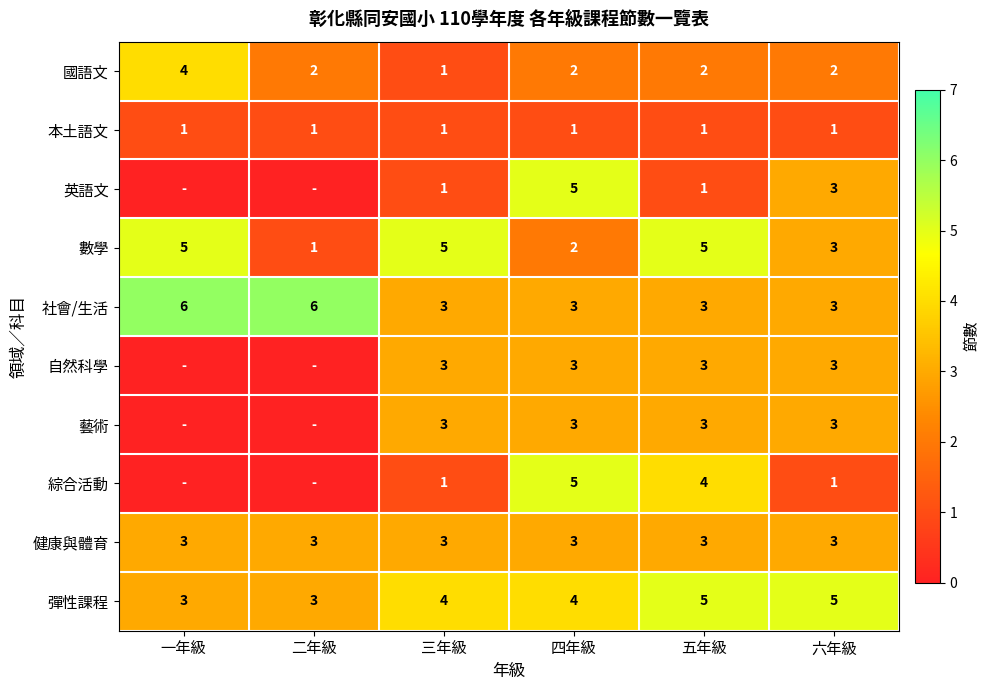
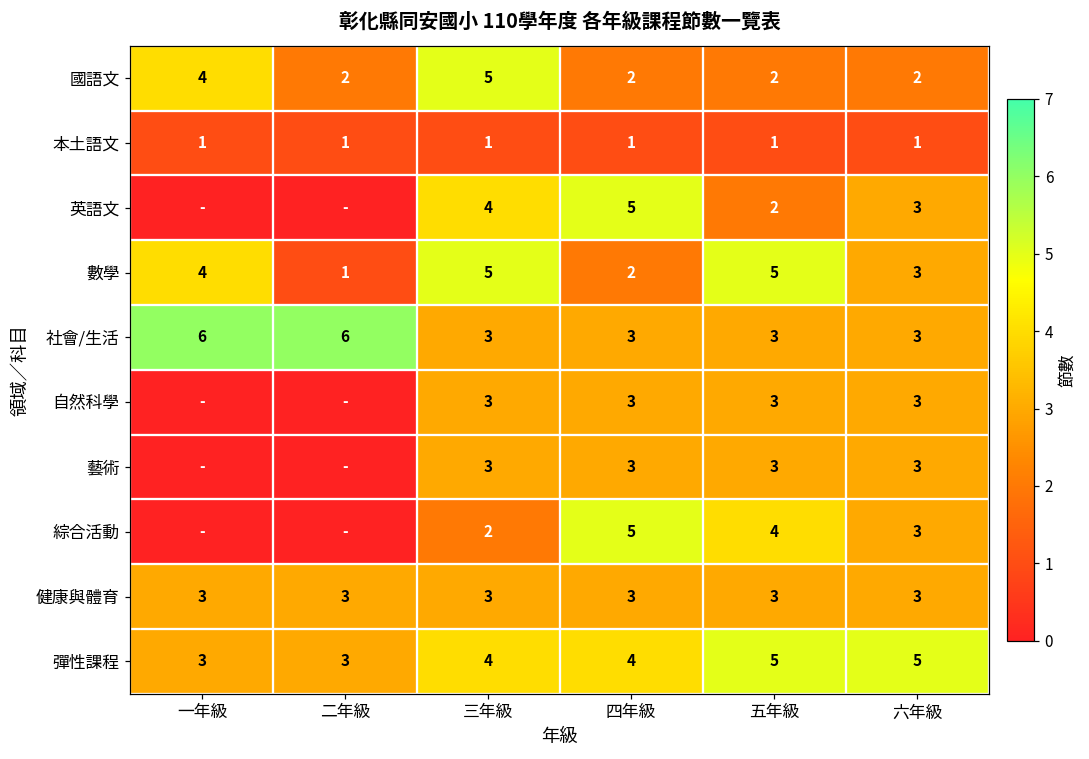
國語文, 三年級: 1 -> 5
英語文, 三年級: 1 -> 4
英語文, 五年級: 1 -> 2
數學, 一年級: 5 -> 4
綜合活動, 三年級: 1 -> 2
綜合活動, 六年級: 1 -> 3
